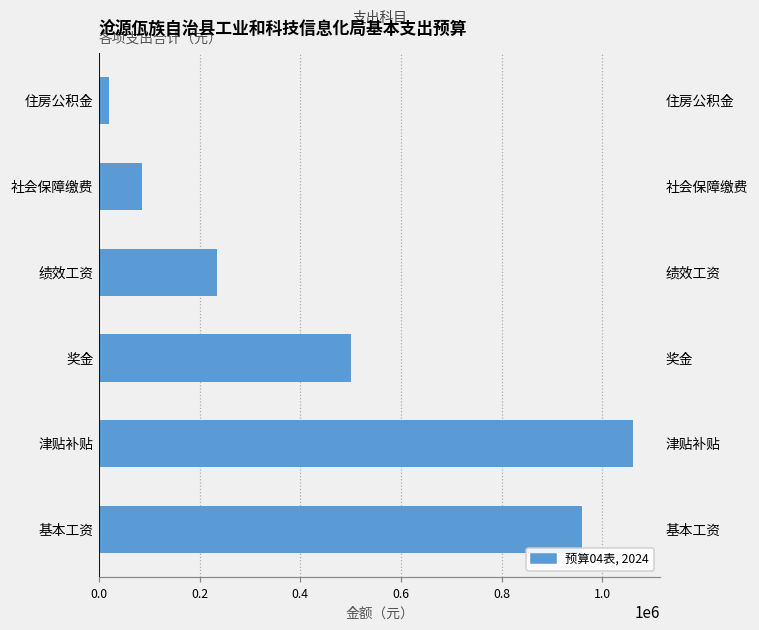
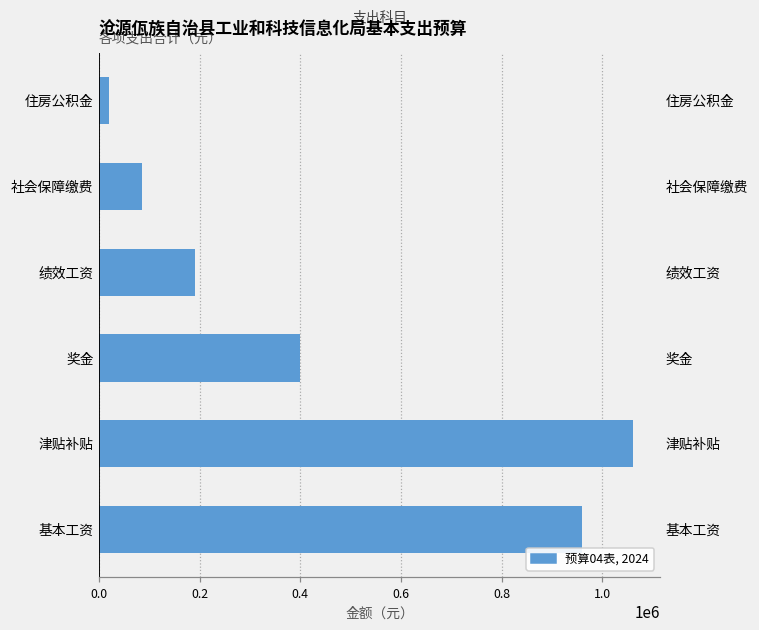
绩效工资: 240000 -> 190000
奖金: 500000 -> 400000
